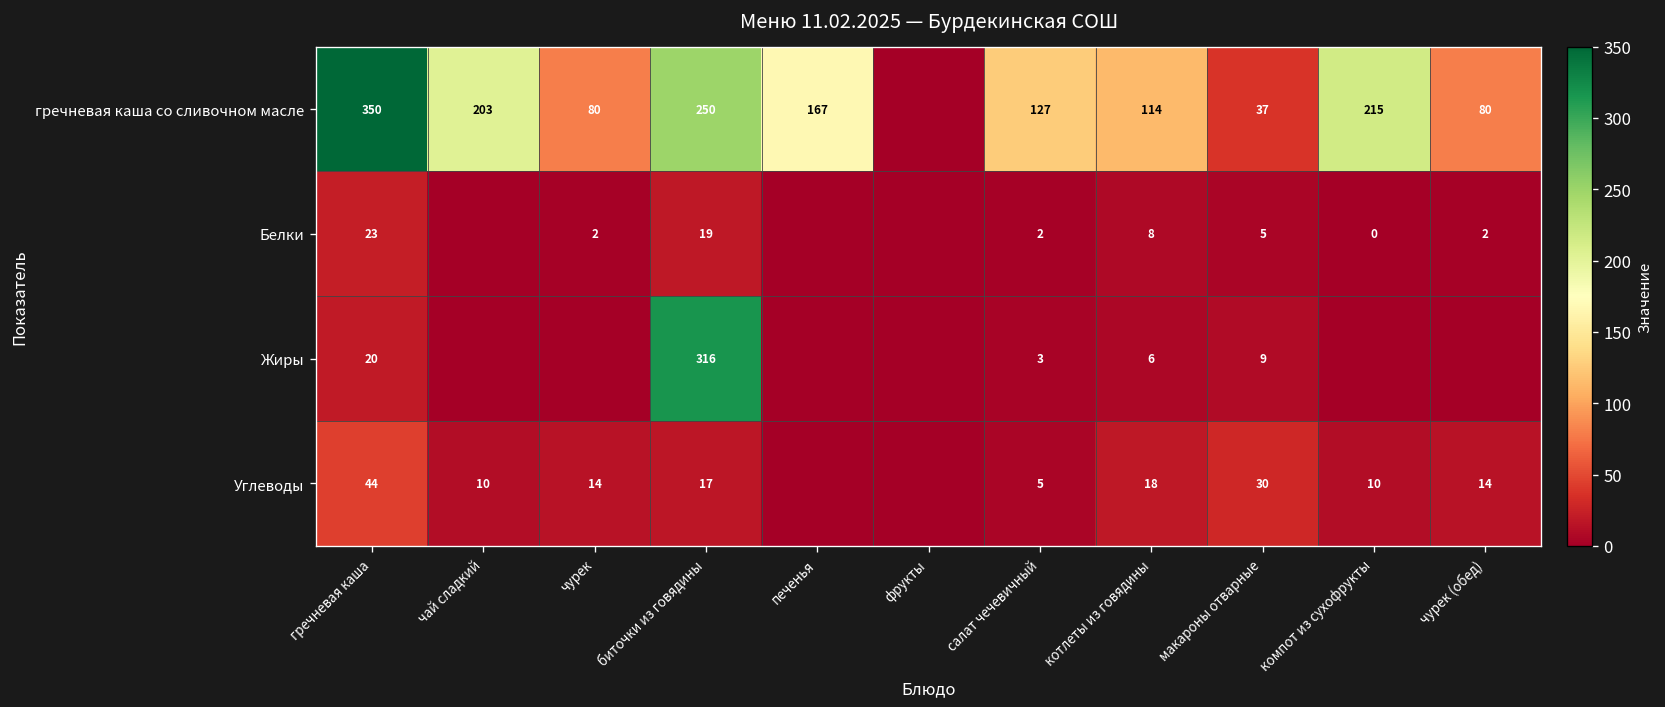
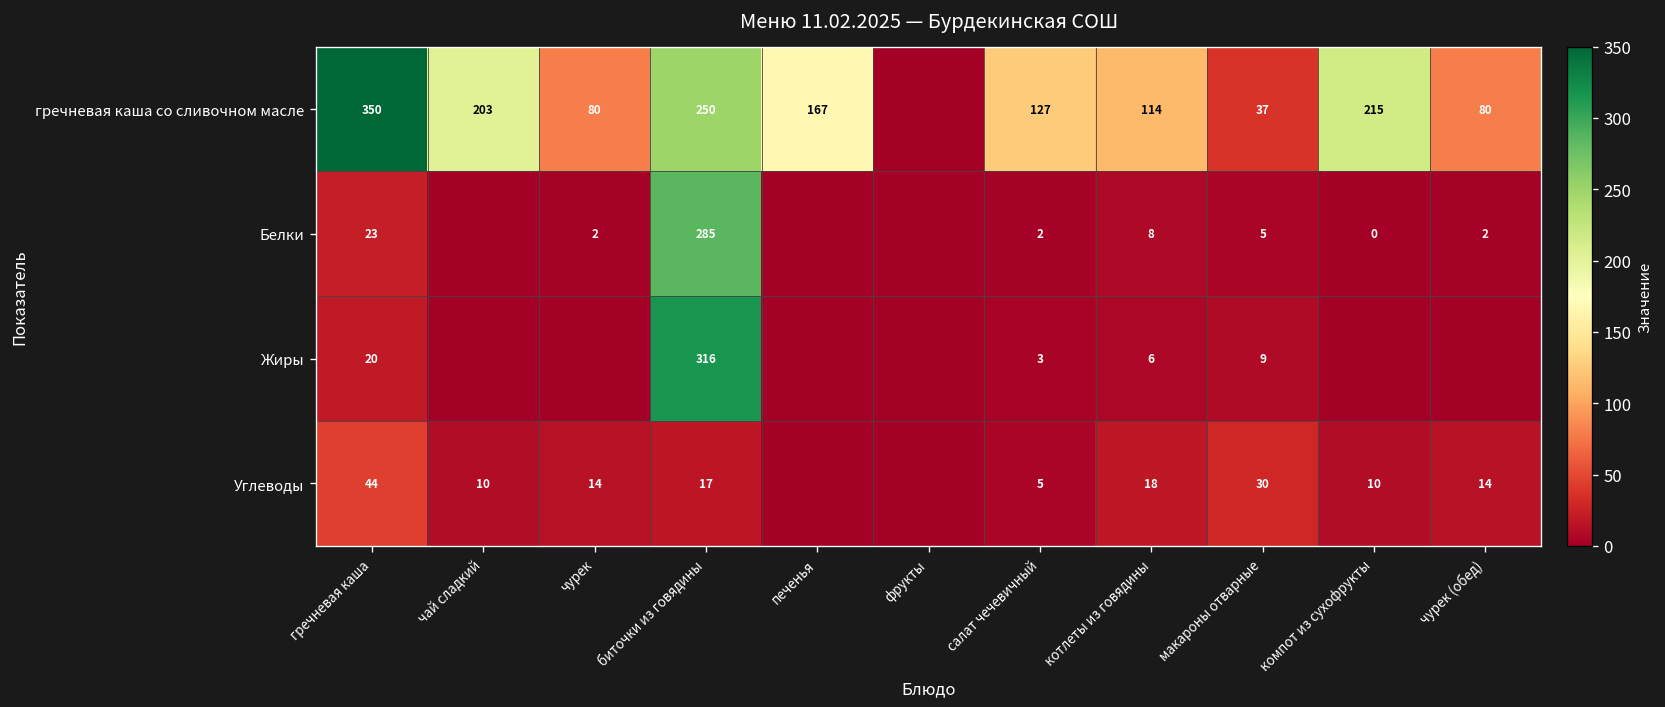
Белки, биточки из говядины: 19 -> 285
